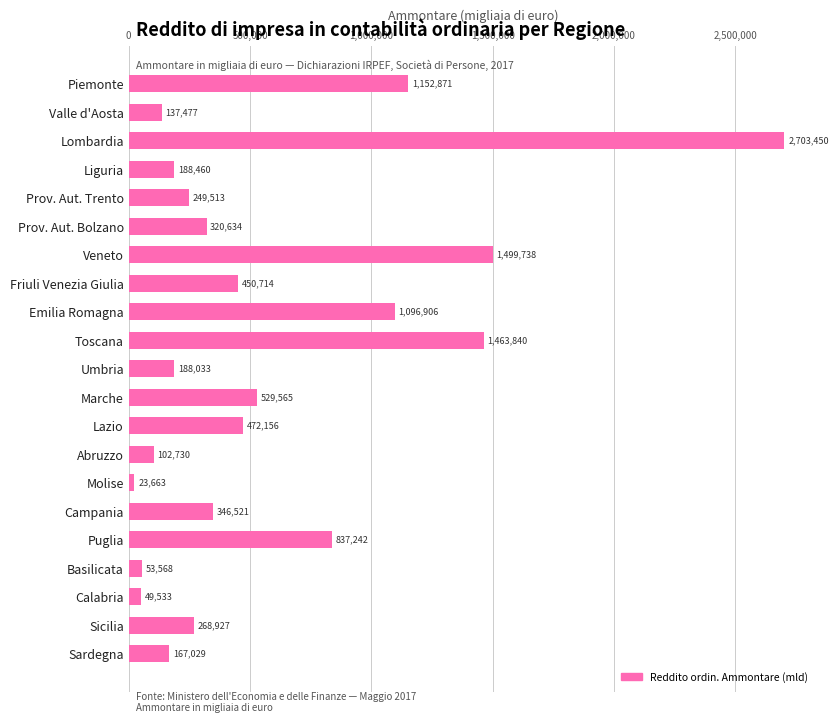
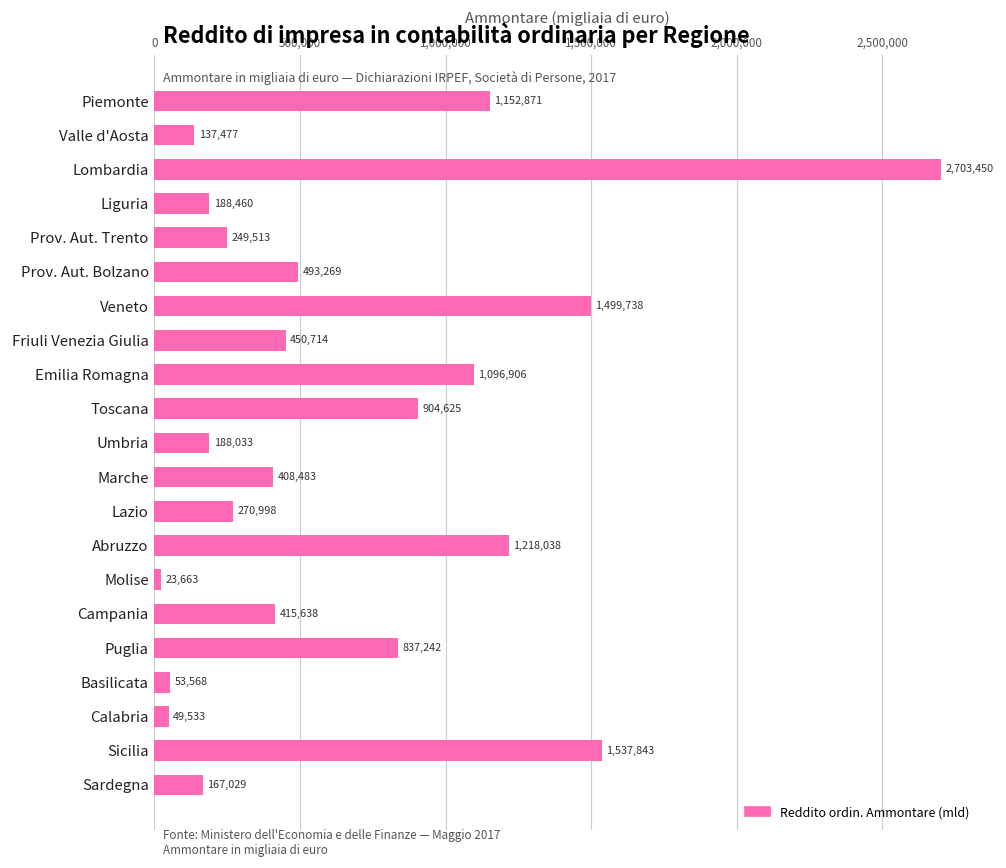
Prov. Aut. Bolzano: 320,634 -> 493,269
Toscana: 1,463,840 -> 904,625
Marche: 529,565 -> 408,483
Lazio: 472,156 -> 270,998
Abruzzo: 102,730 -> 1,218,038
Campania: 346,521 -> 415,638
Sicilia: 268,927 -> 1,537,843
